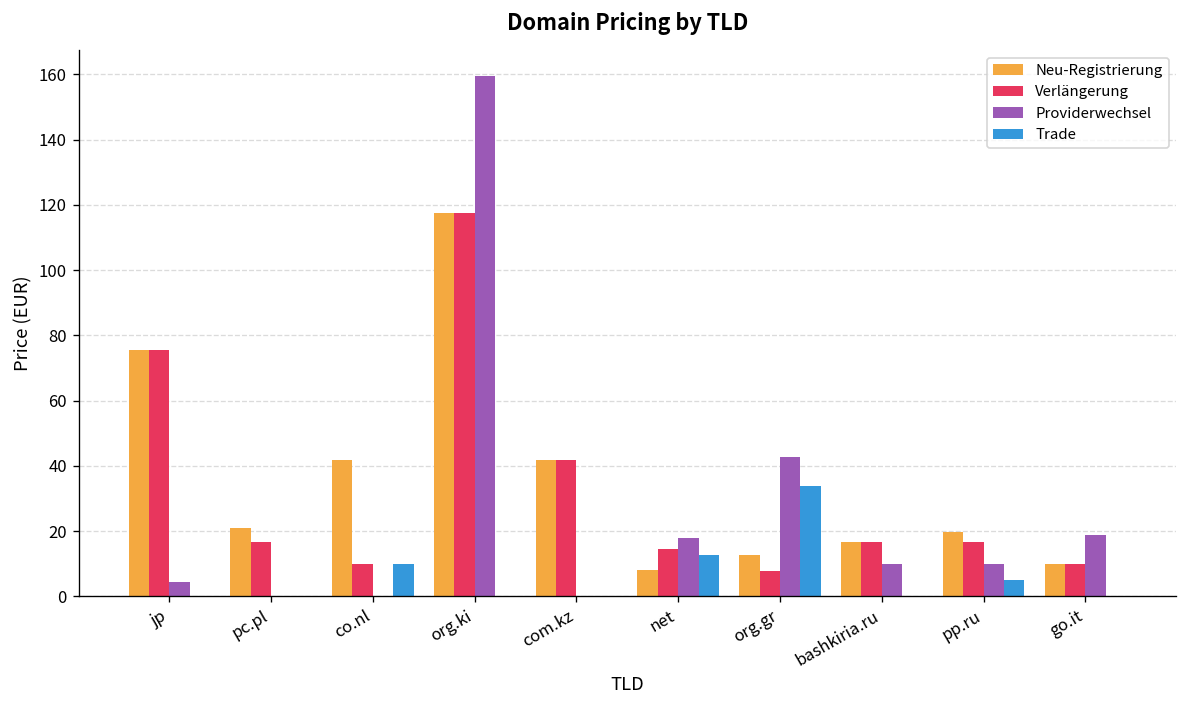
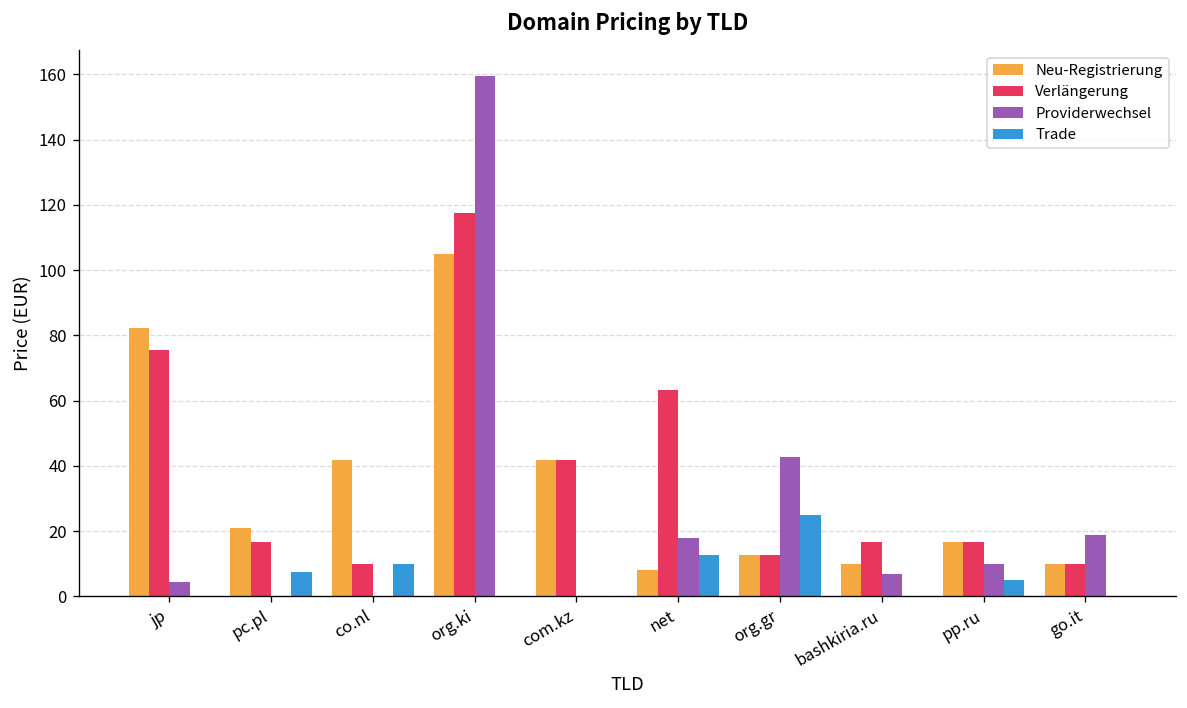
Neu-Registrierung, jp: 76 -> 82
Trade, pc.pl: 0 -> 8
Neu-Registrierung, org.ki: 118 -> 105
Verlängerung, net: 15 -> 63
Verlängerung, org.gr: 8 -> 13
Trade, org.gr: 34 -> 25
Neu-Registrierung, bashkiria.ru: 17 -> 10
Providerwechsel, bashkiria.ru: 10 -> 7
Neu-Registrierung, pp.ru: 20 -> 17
